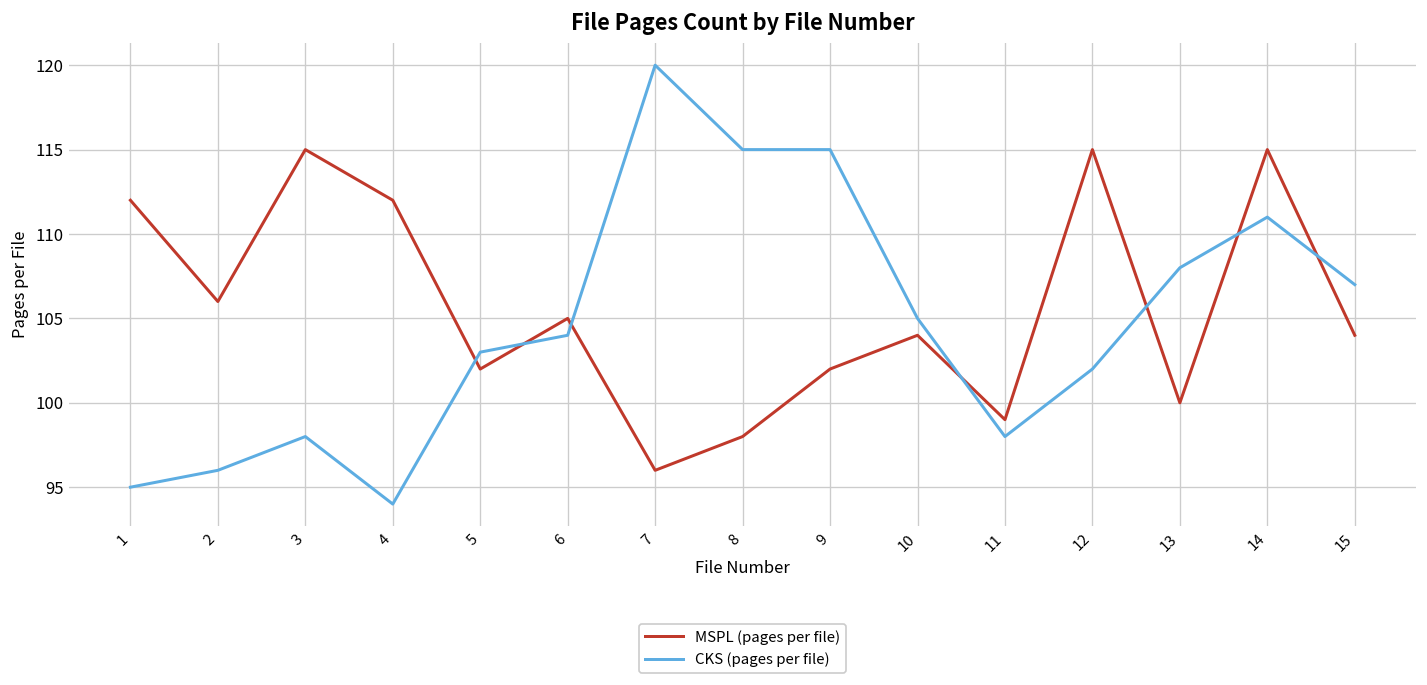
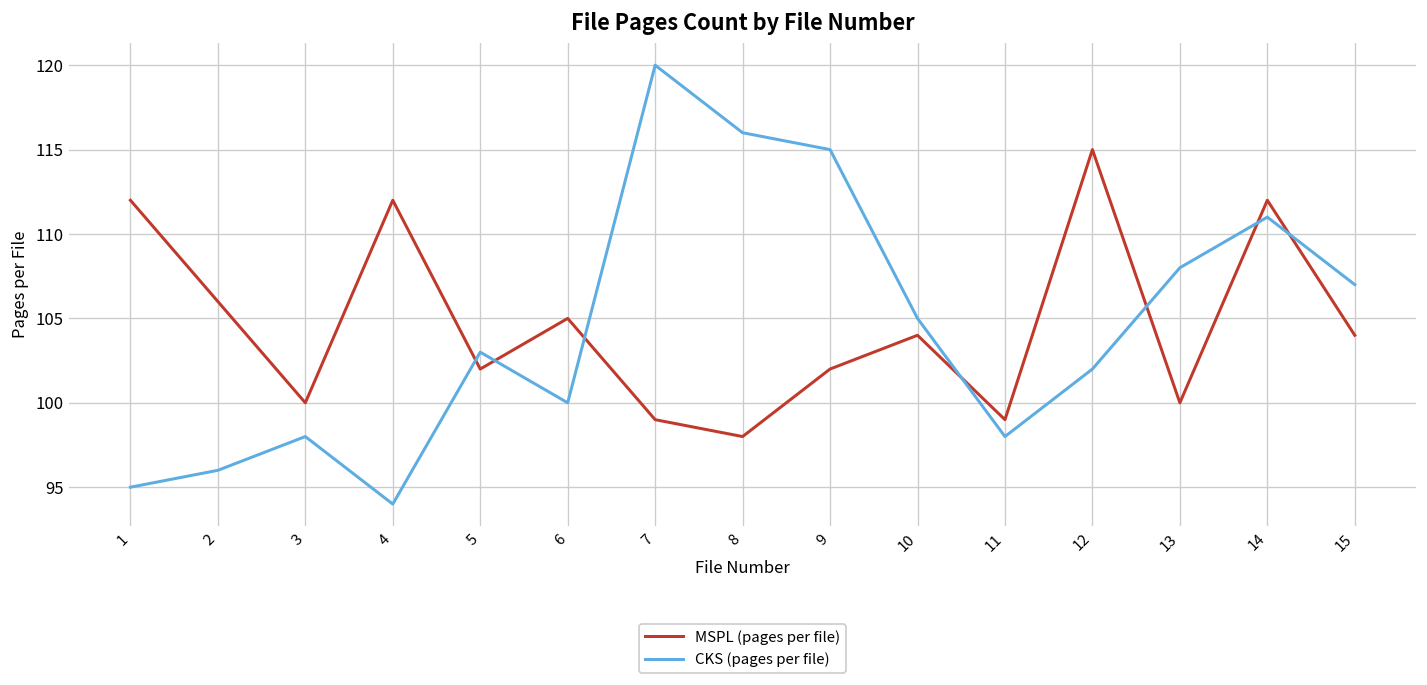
MSPL (pages per file), 3: 115 -> 100
CKS (pages per file), 6: 104 -> 100
MSPL (pages per file), 7: 96 -> 99
CKS (pages per file), 8: 115 -> 116
MSPL (pages per file), 14: 115 -> 112
